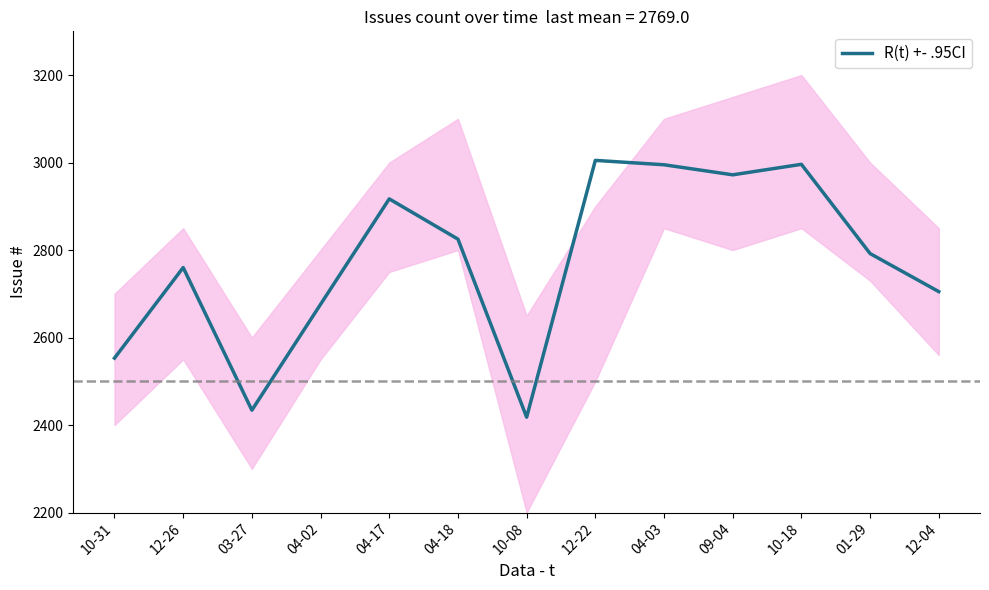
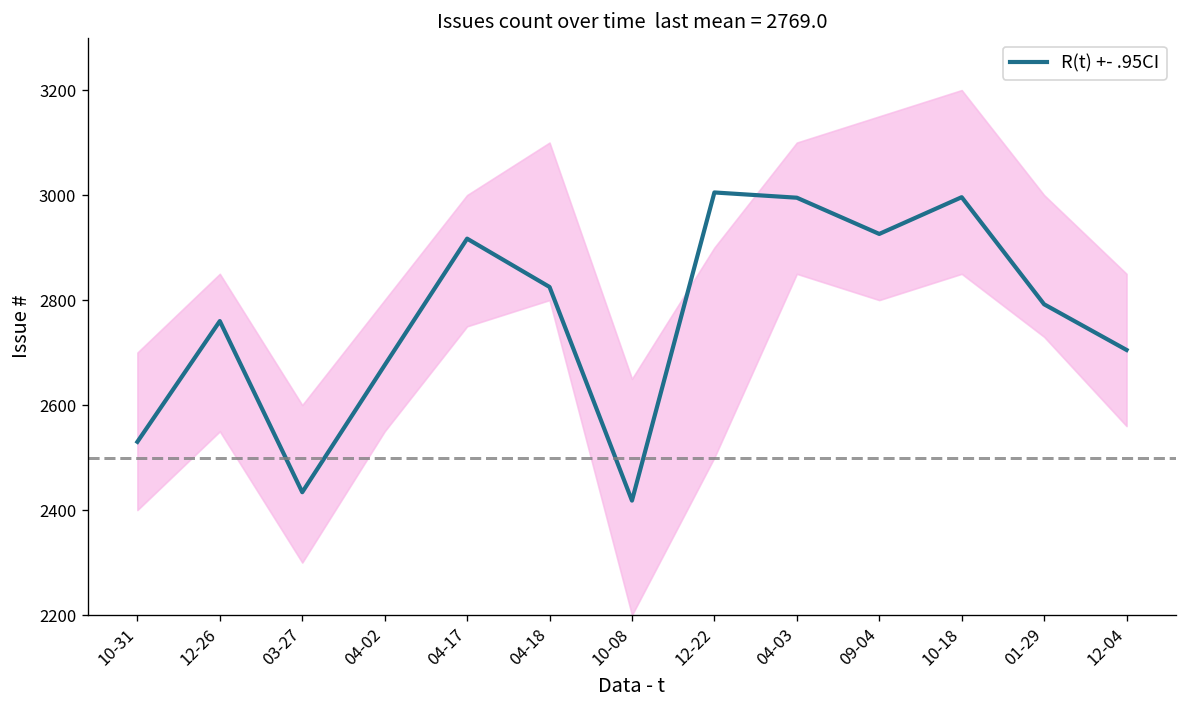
R(t) +- .95CI, 10-31: 2550 -> 2530
R(t) +- .95CI, 09-04: 2970 -> 2930
